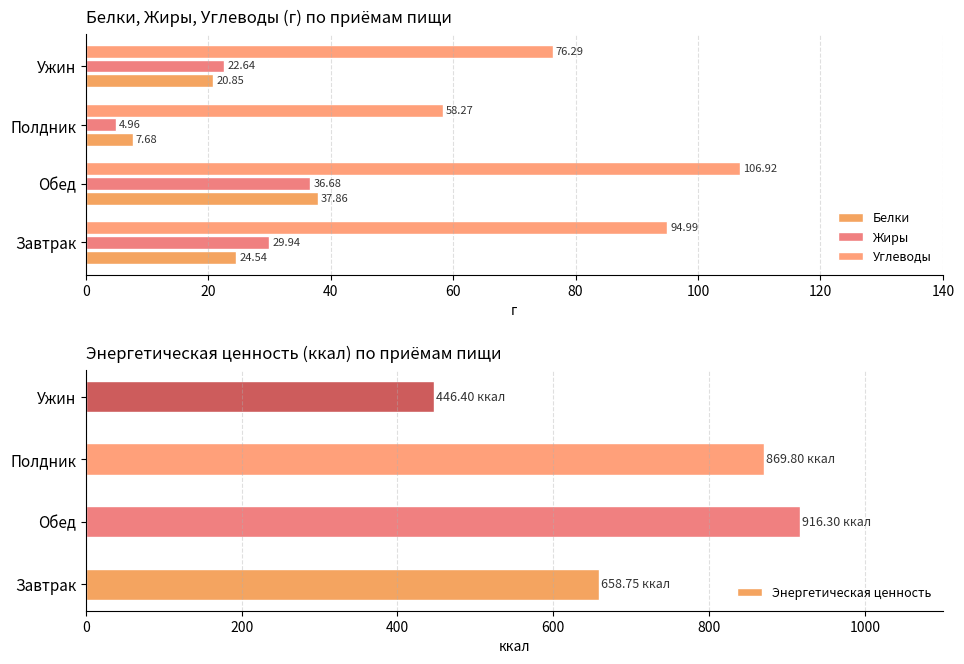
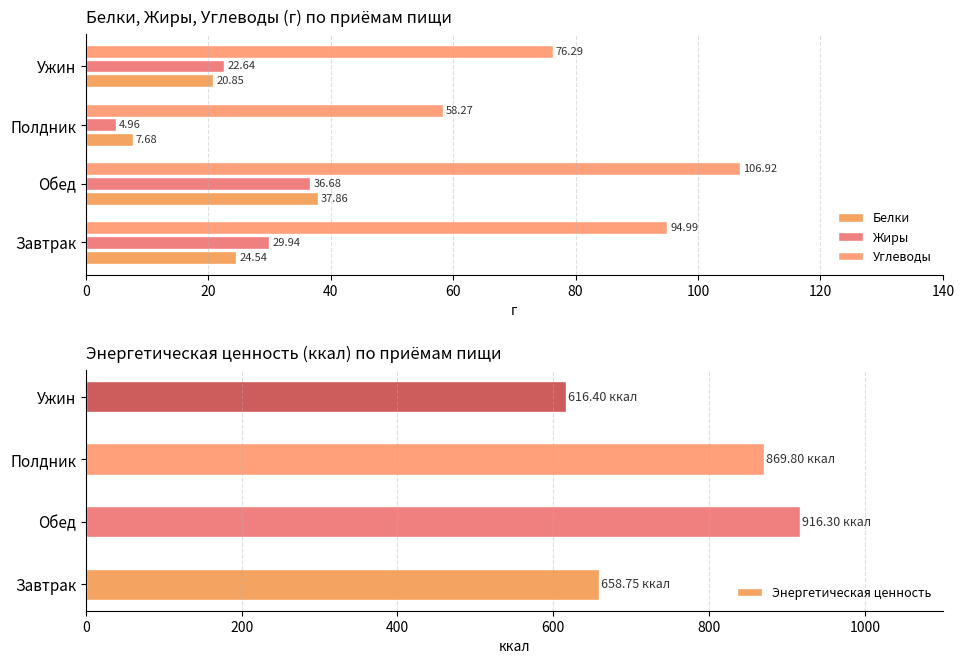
Энергетическая ценность (ккал) по приёмам пищи, Ужин: 446.40 -> 616.40
